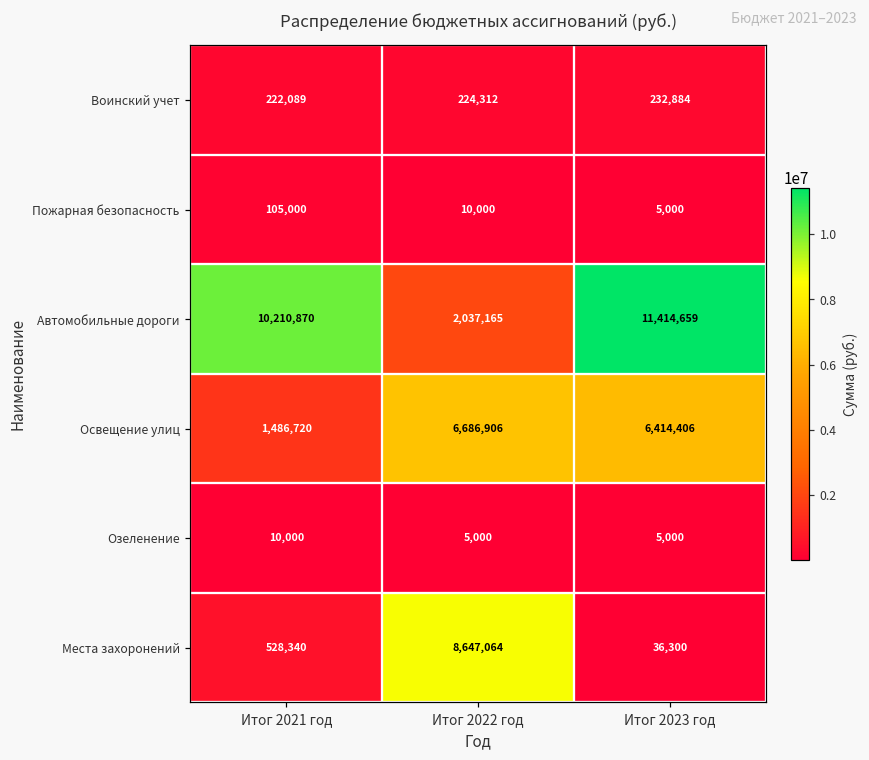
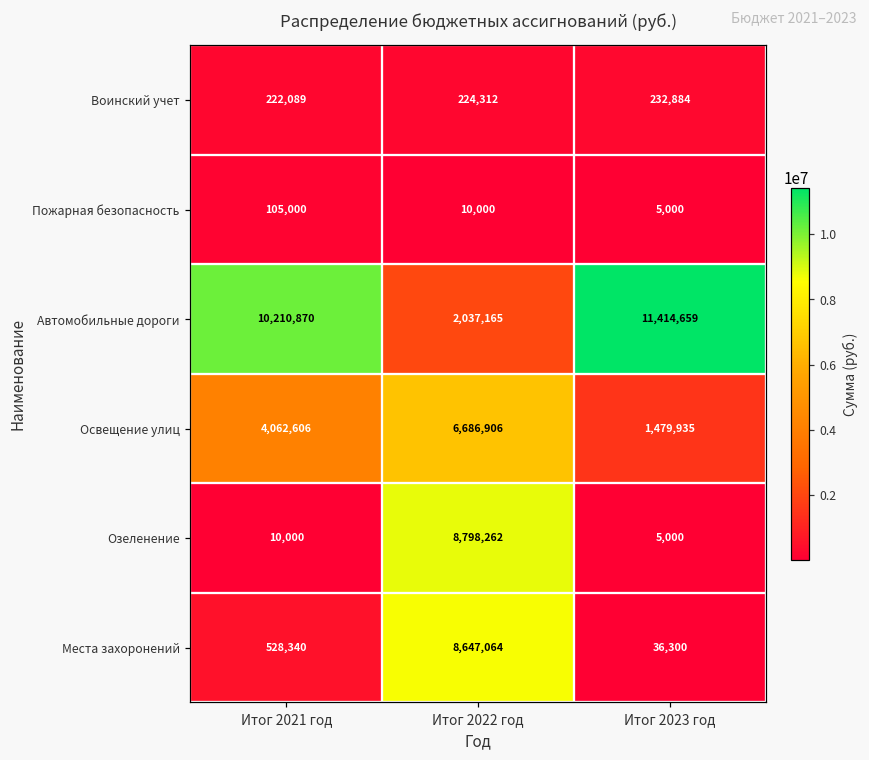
Освещение улиц, Итог 2021 год: 1,486,720 -> 4,062,606
Освещение улиц, Итог 2023 год: 6,414,406 -> 1,479,935
Озеленение, Итог 2022 год: 5,000 -> 8,798,262
